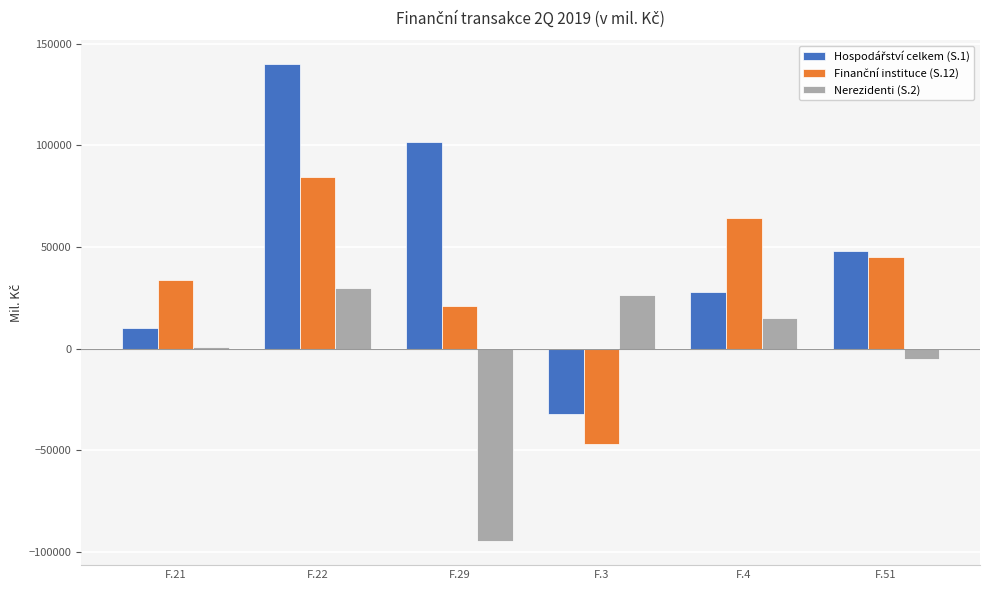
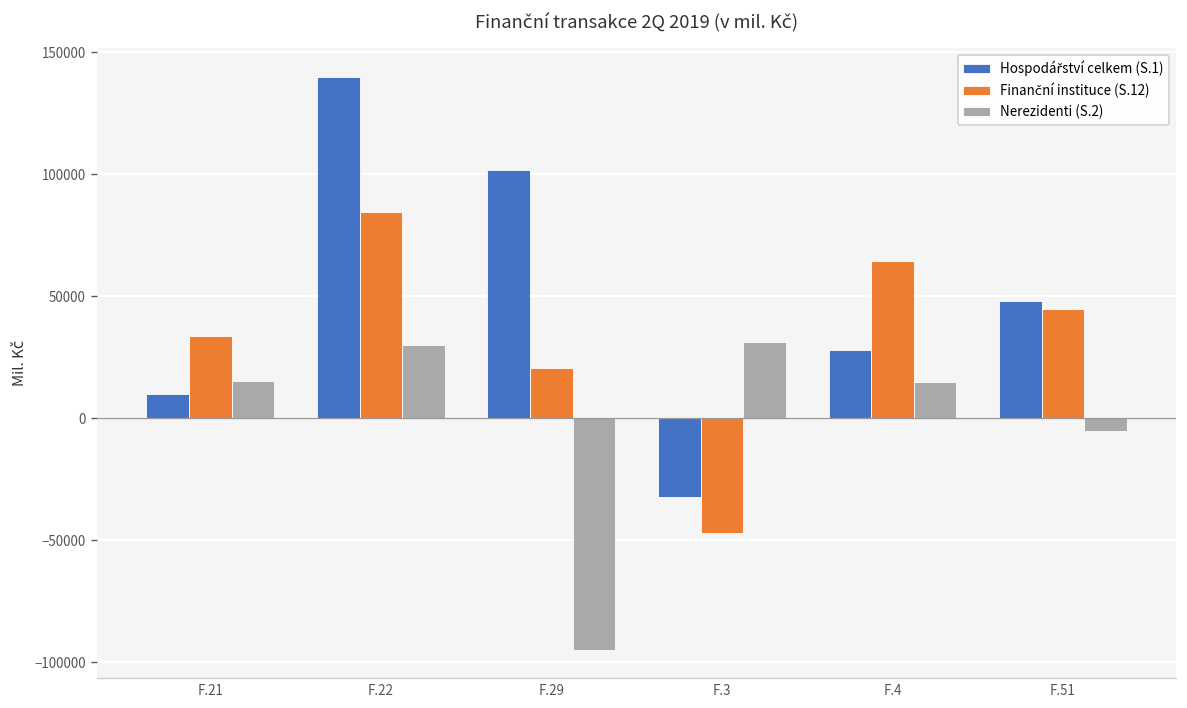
Nerezidenti (S.2), F.21: 1000 -> 15000
Nerezidenti (S.2), F.3: 26000 -> 31000
